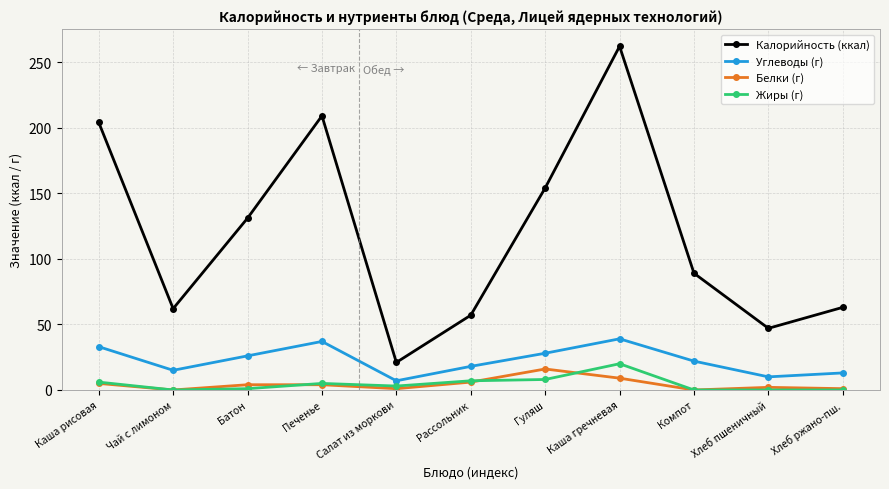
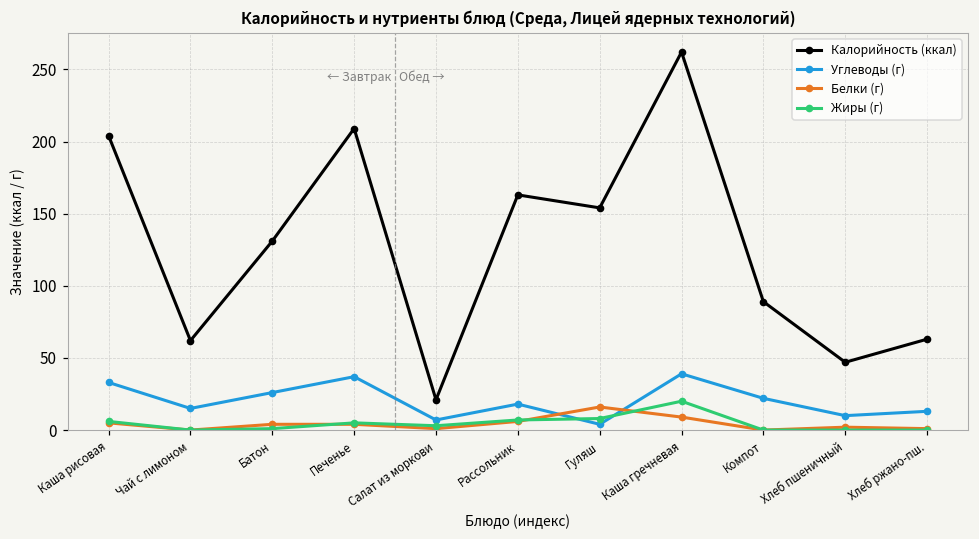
Калорийность (ккал), Рассольник: 57 -> 163
Углеводы (г), Гуляш: 28 -> 4
